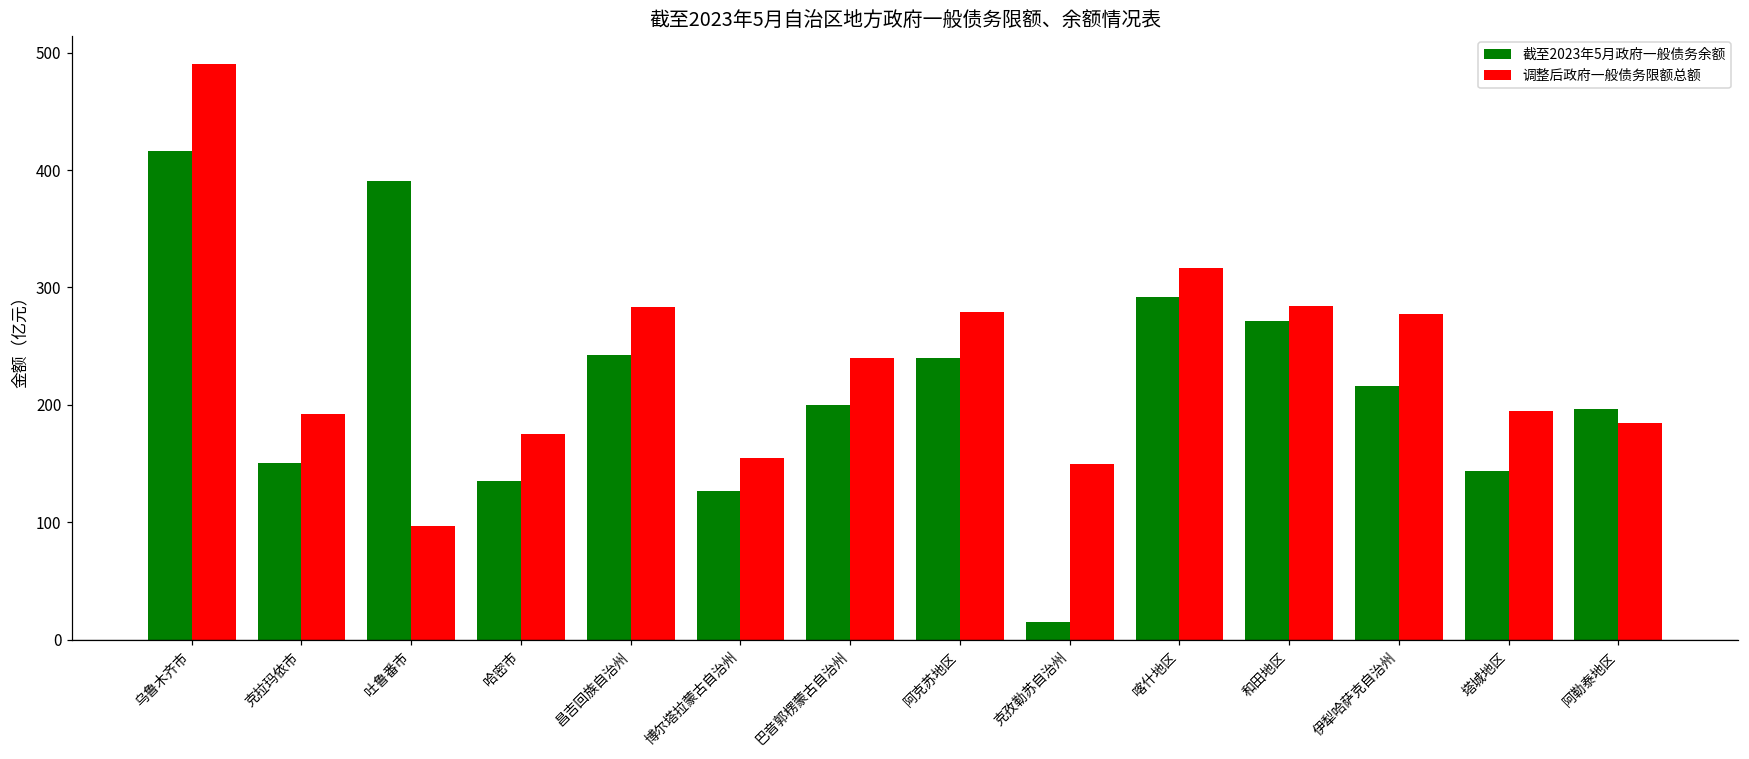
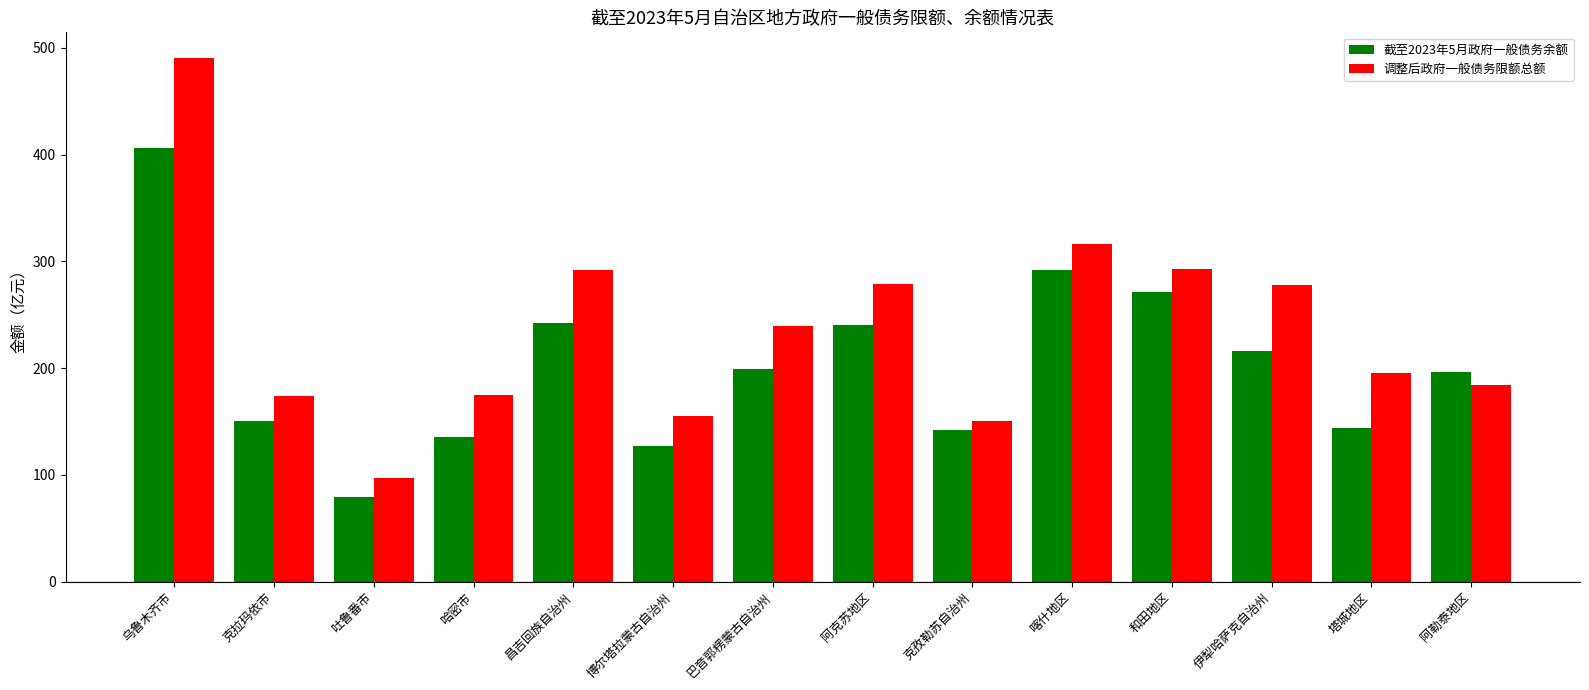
截至2023年5月政府一般债务余额, 乌鲁木齐市: 416 -> 406
调整后政府一般债务限额总额, 克拉玛依市: 192 -> 174
截至2023年5月政府一般债务余额, 吐鲁番市: 391 -> 79
调整后政府一般债务限额总额, 昌吉回族自治州: 284 -> 292
截至2023年5月政府一般债务余额, 克孜勒苏自治州: 15 -> 142
调整后政府一般债务限额总额, 和田地区: 284 -> 292
